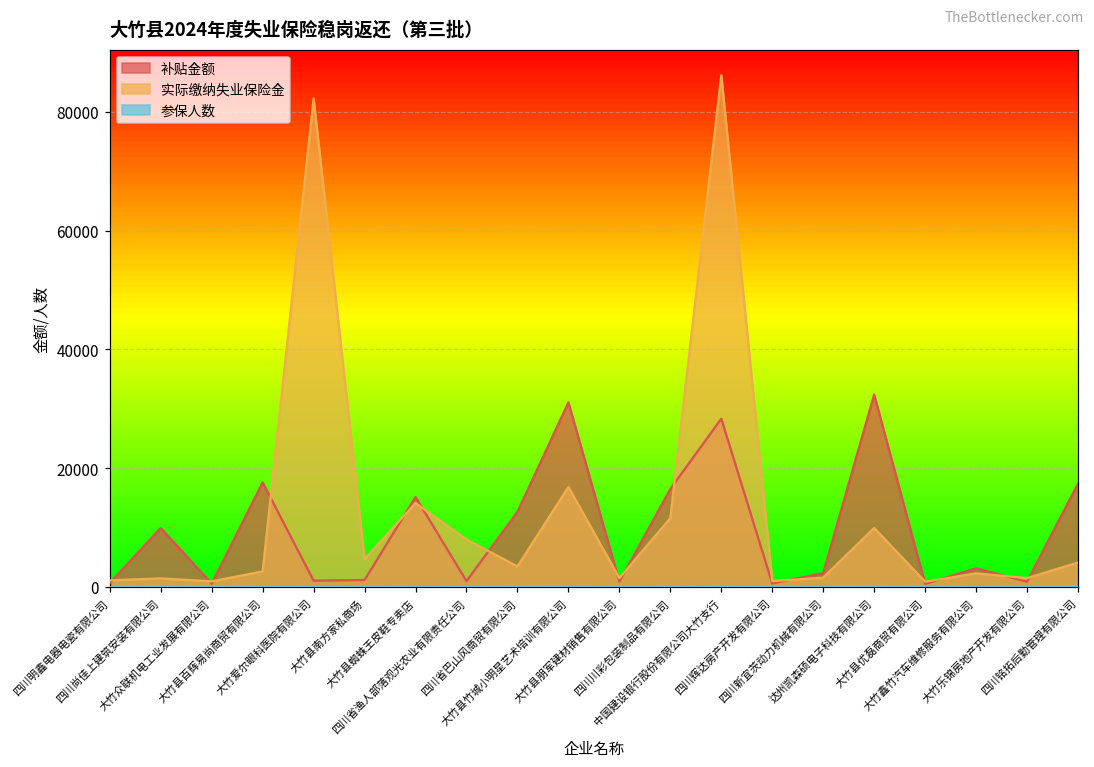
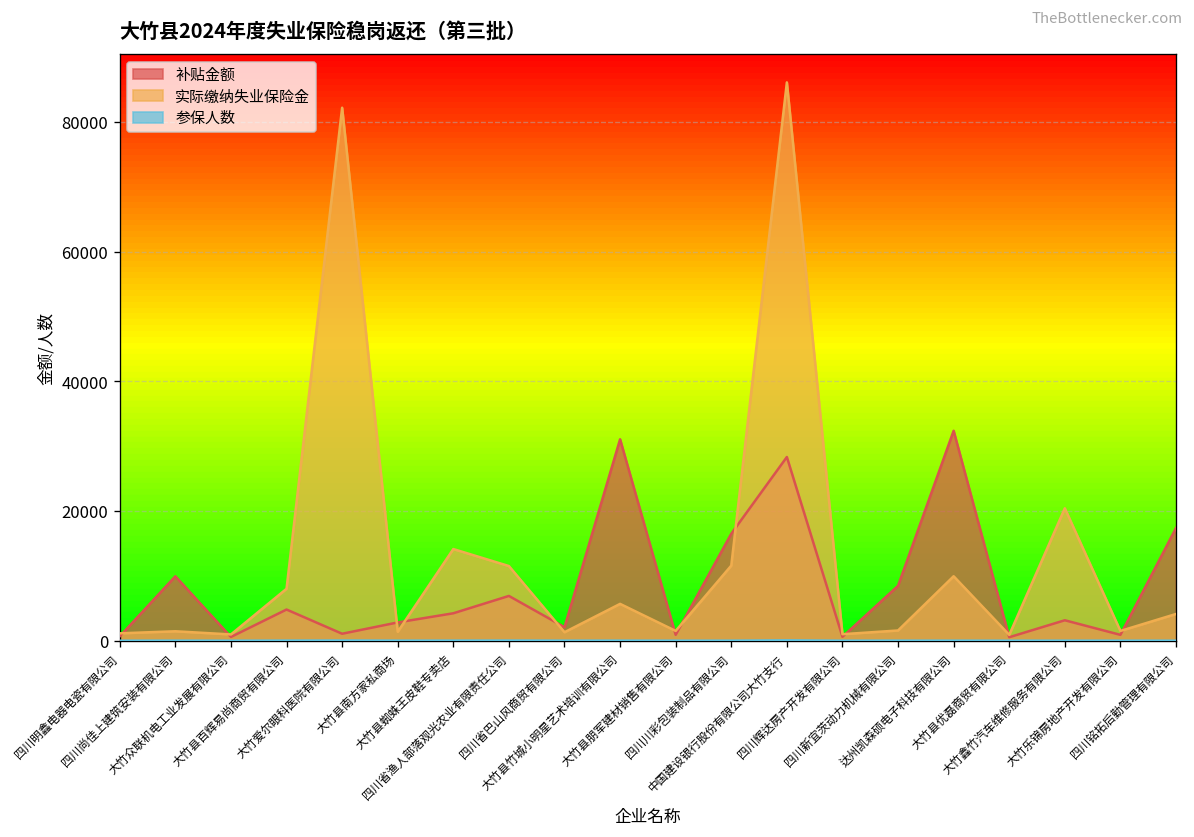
补贴金额, 大竹县百辉易尚商贸有限公司: 18000 -> 5000
实际缴纳失业保险金, 大竹县百辉易尚商贸有限公司: 3000 -> 8000
补贴金额, 大竹县南方家私商场: 1000 -> 3000
实际缴纳失业保险金, 大竹县南方家私商场: 5000 -> 1000
补贴金额, 大竹县蜘蛛王皮鞋专卖店: 15000 -> 4000
补贴金额, 四川省渔人部落观光农业有限责任公司: 1000 -> 7000
实际缴纳失业保险金, 四川省渔人部落观光农业有限责任公司: 8000 -> 12000
补贴金额, 四川省巴山风商贸有限公司: 13000 -> 2000
实际缴纳失业保险金, 四川省巴山风商贸有限公司: 3000 -> 1000
实际缴纳失业保险金, 大竹县竹城小明星艺术培训有限公司: 17000 -> 6000
补贴金额, 四川新宜茨动力机械有限公司: 2000 -> 8000
实际缴纳失业保险金, 大竹鑫竹汽车维修服务有限公司: 2000 -> 20000
